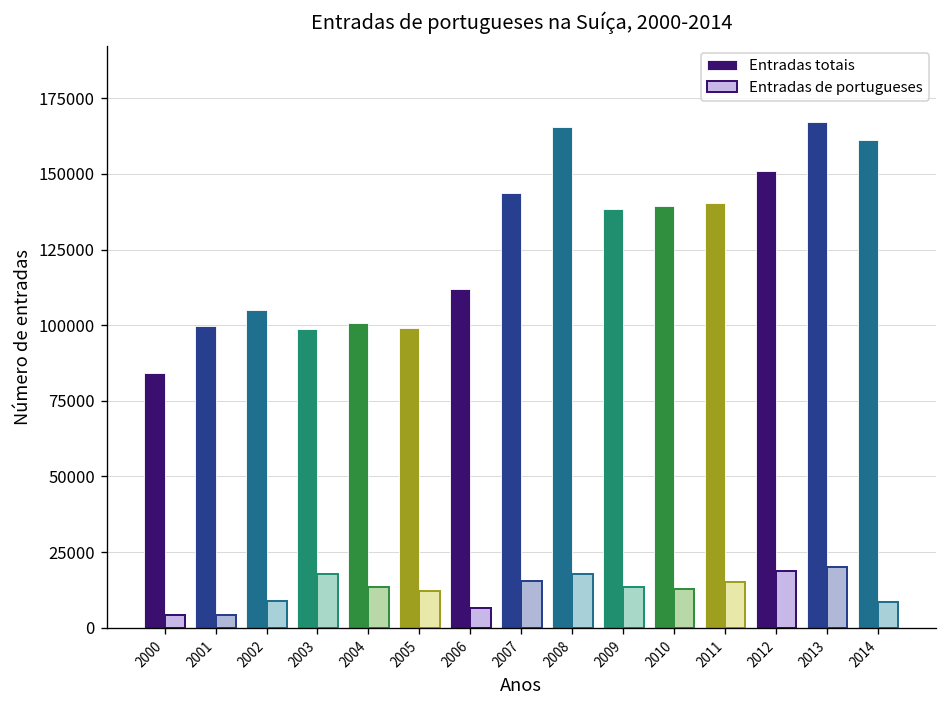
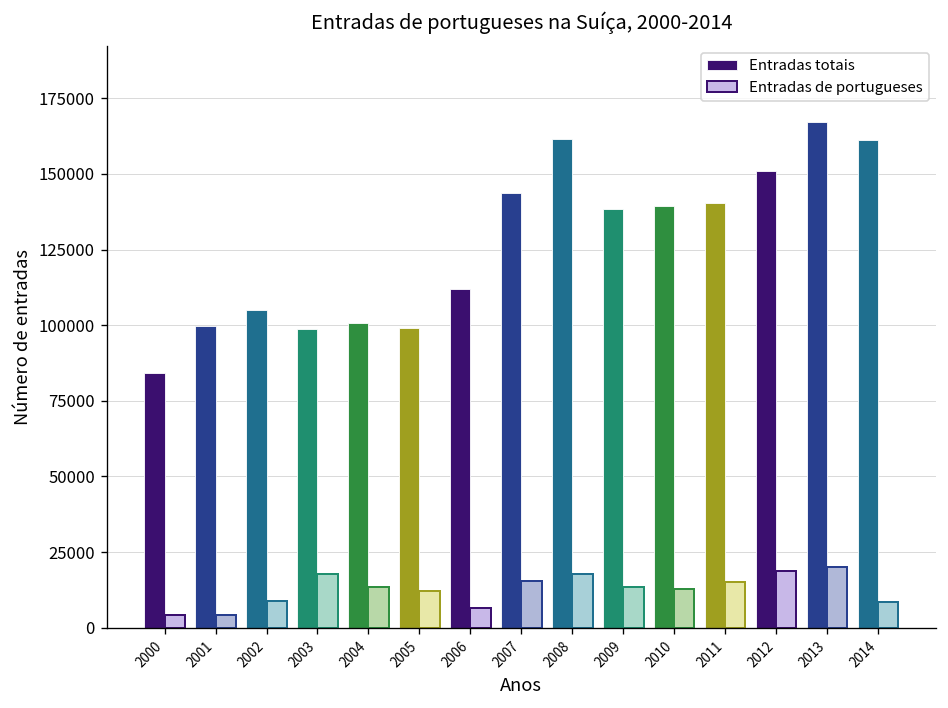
Entradas totais, 2008: 166000 -> 162000
